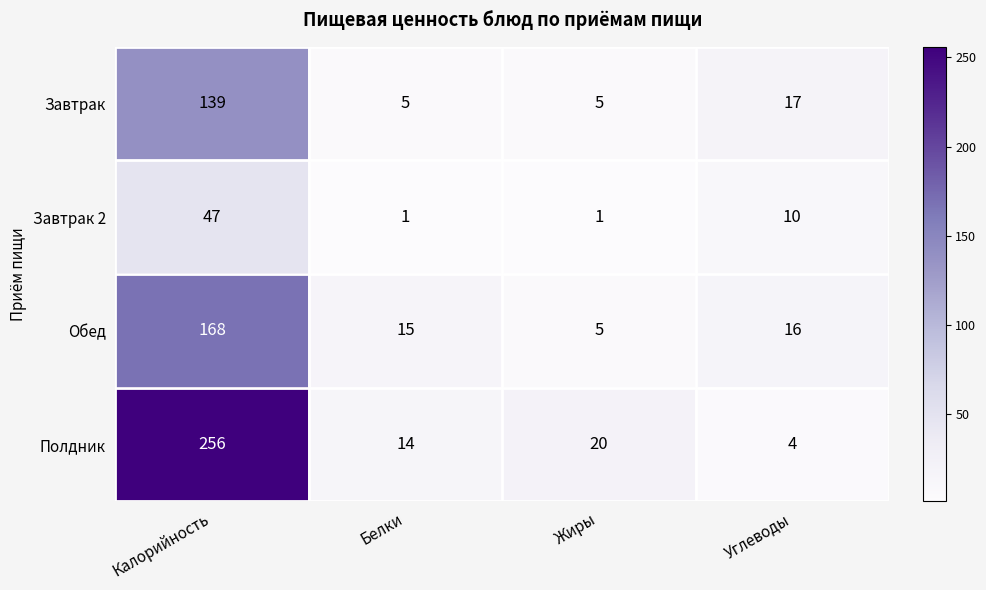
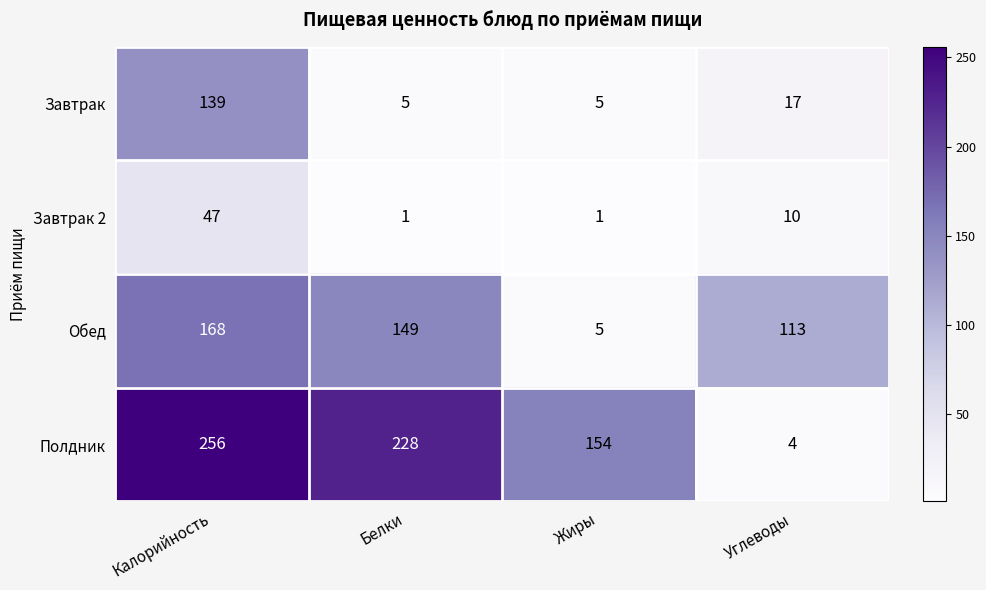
Обед, Белки: 15 -> 149
Обед, Углеводы: 16 -> 113
Полдник, Белки: 14 -> 228
Полдник, Жиры: 20 -> 154
